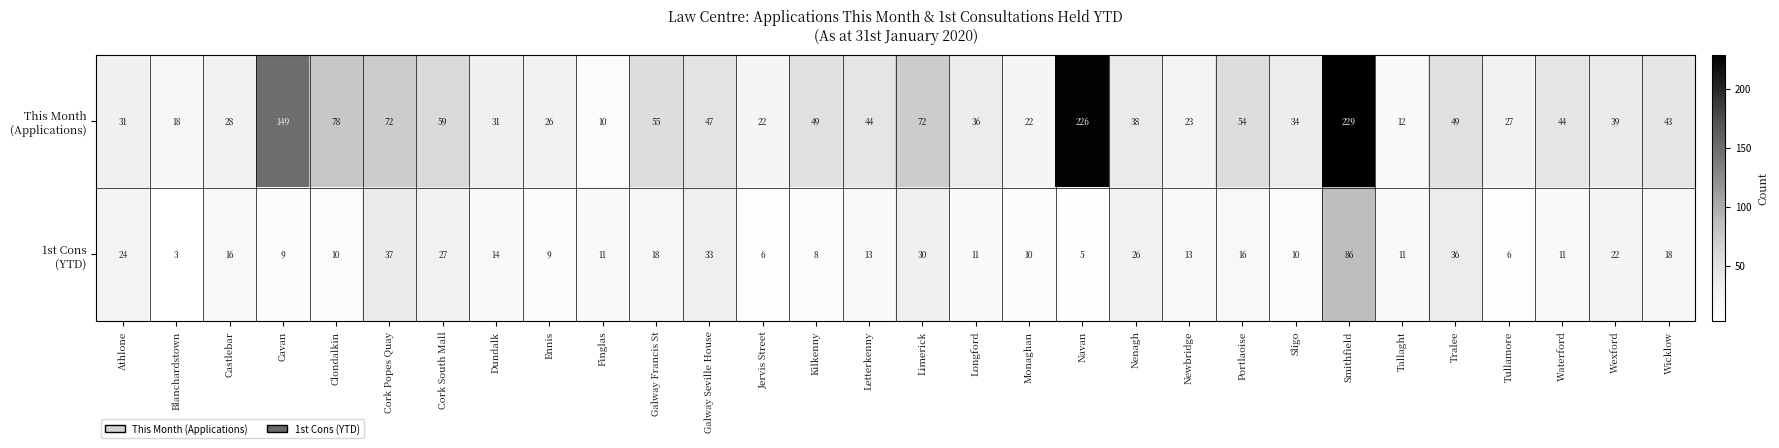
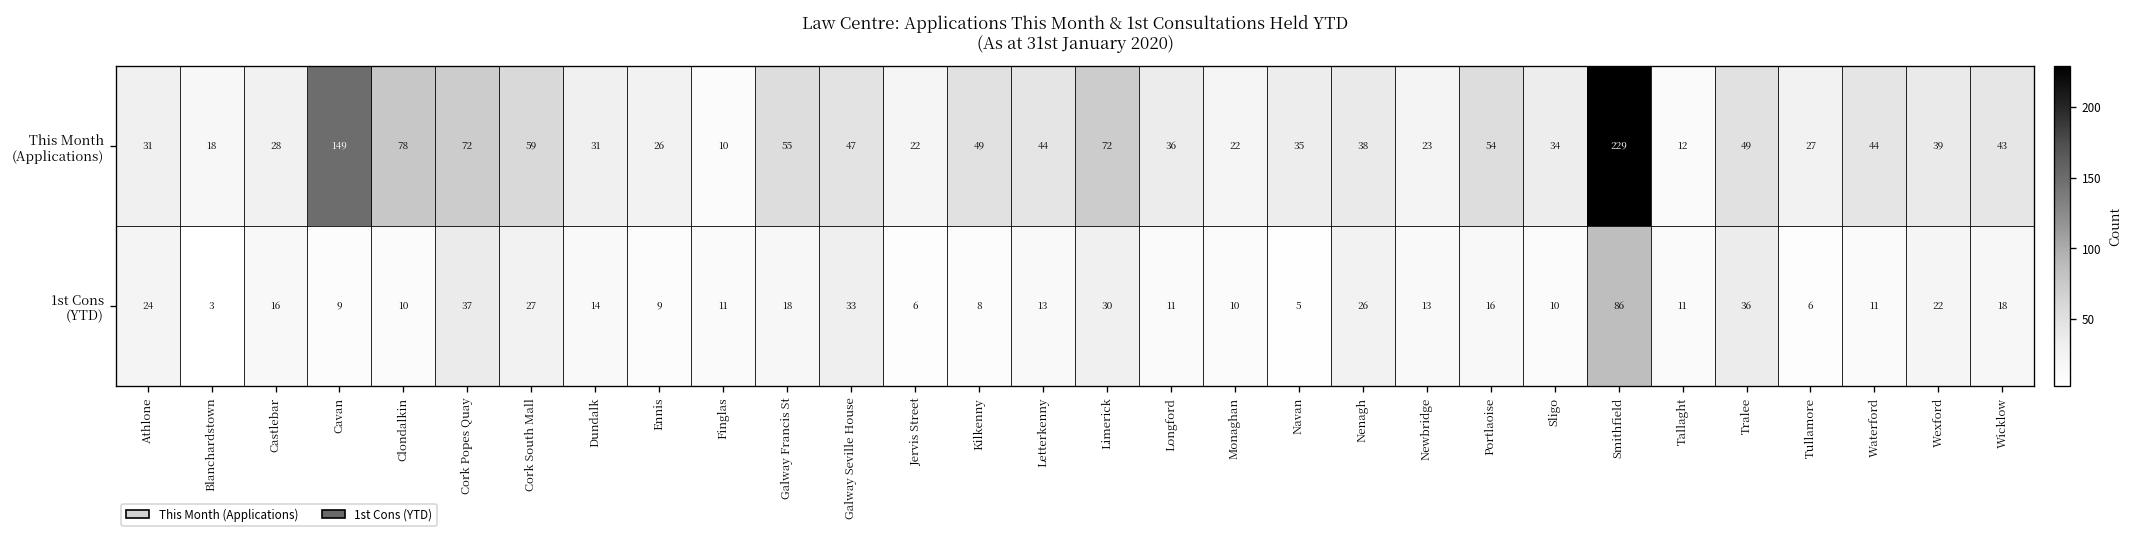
This Month (Applications), Navan: 226 -> 35
